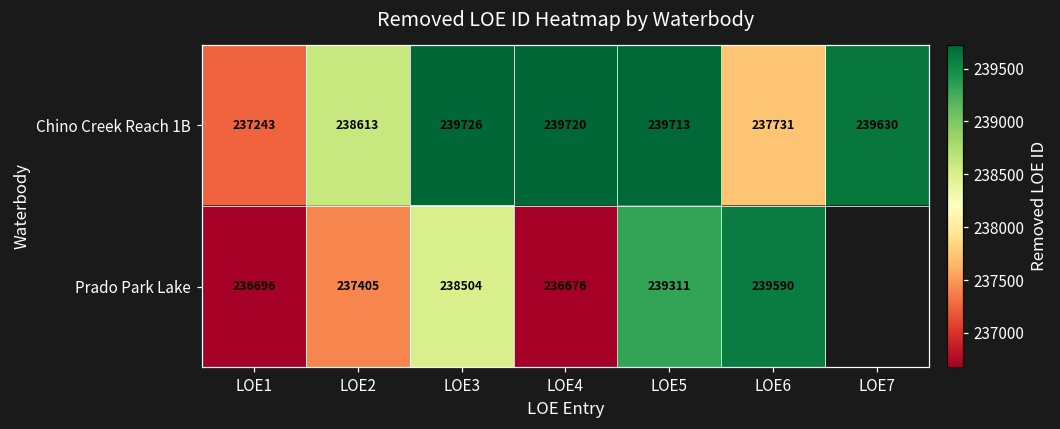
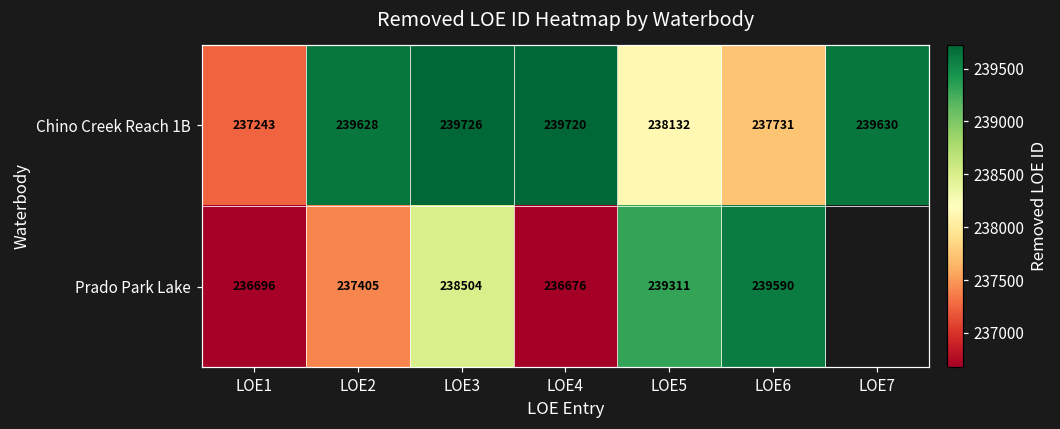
Chino Creek Reach 1B, LOE2: 238613 -> 239628
Chino Creek Reach 1B, LOE5: 239713 -> 238132
